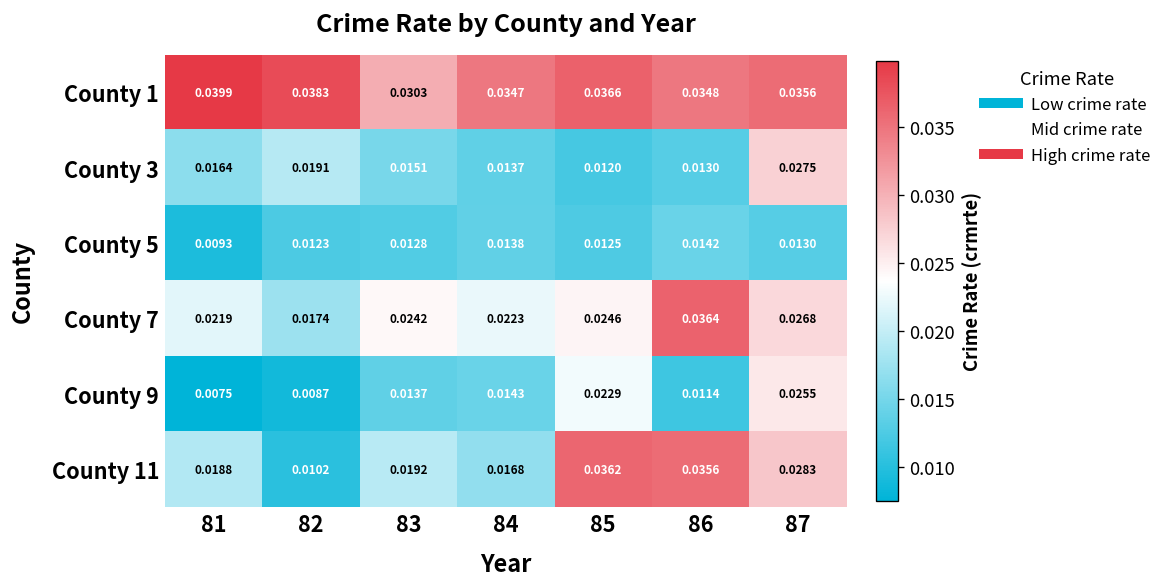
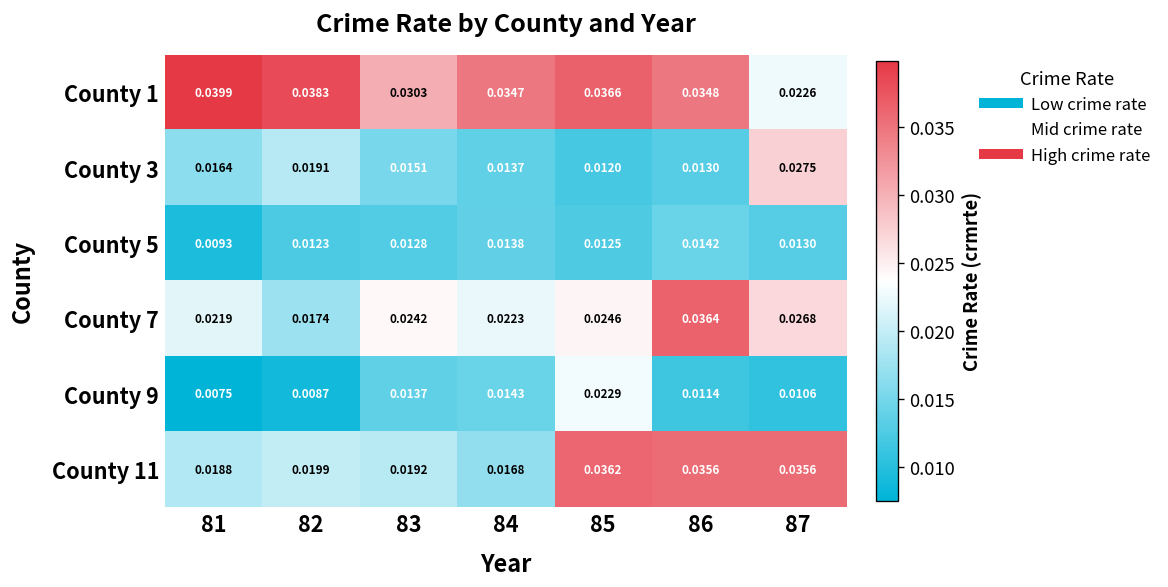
County 1, 87: 0.0356 -> 0.0226
County 9, 87: 0.0255 -> 0.0106
County 11, 82: 0.0102 -> 0.0199
County 11, 87: 0.0283 -> 0.0356
